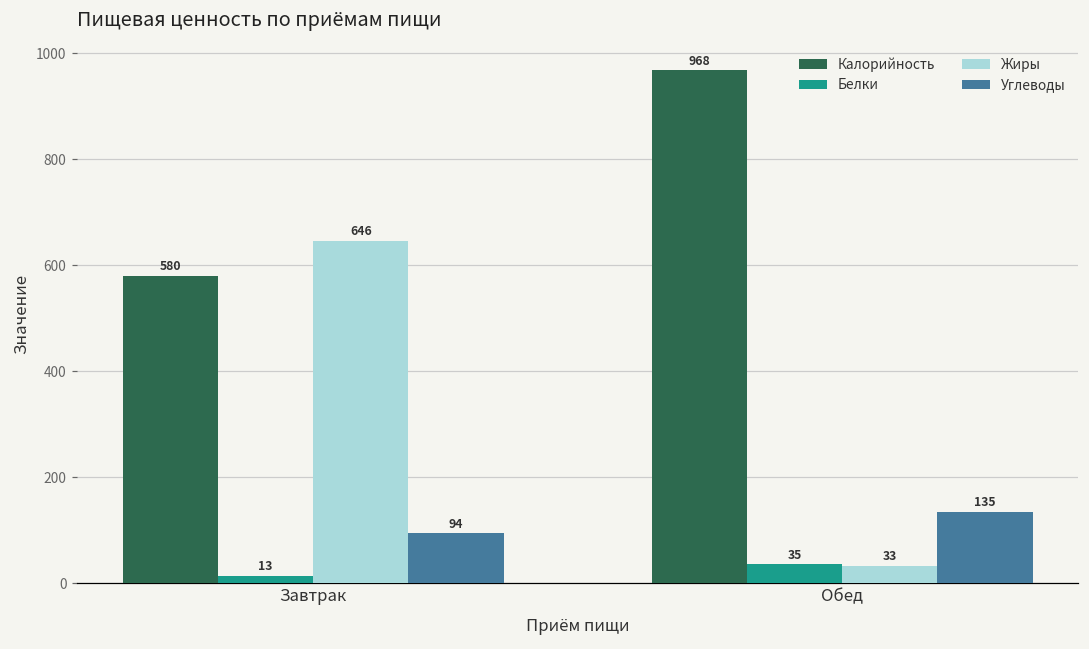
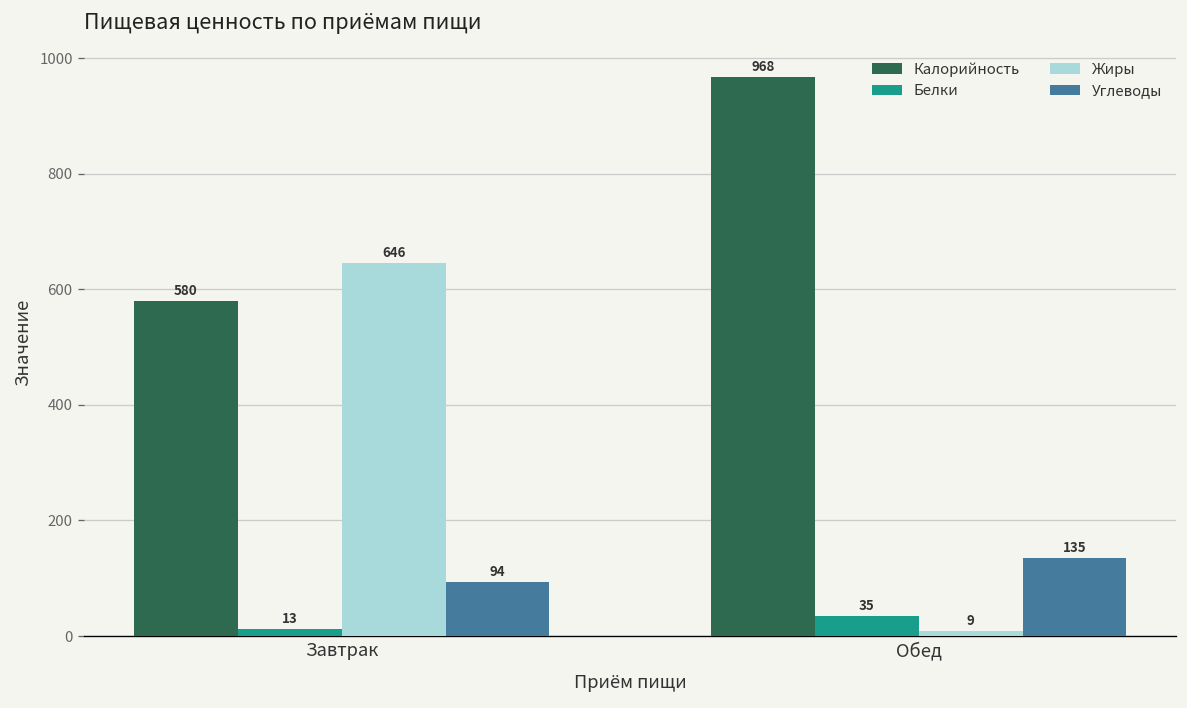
Жиры, Обед: 33 -> 9
